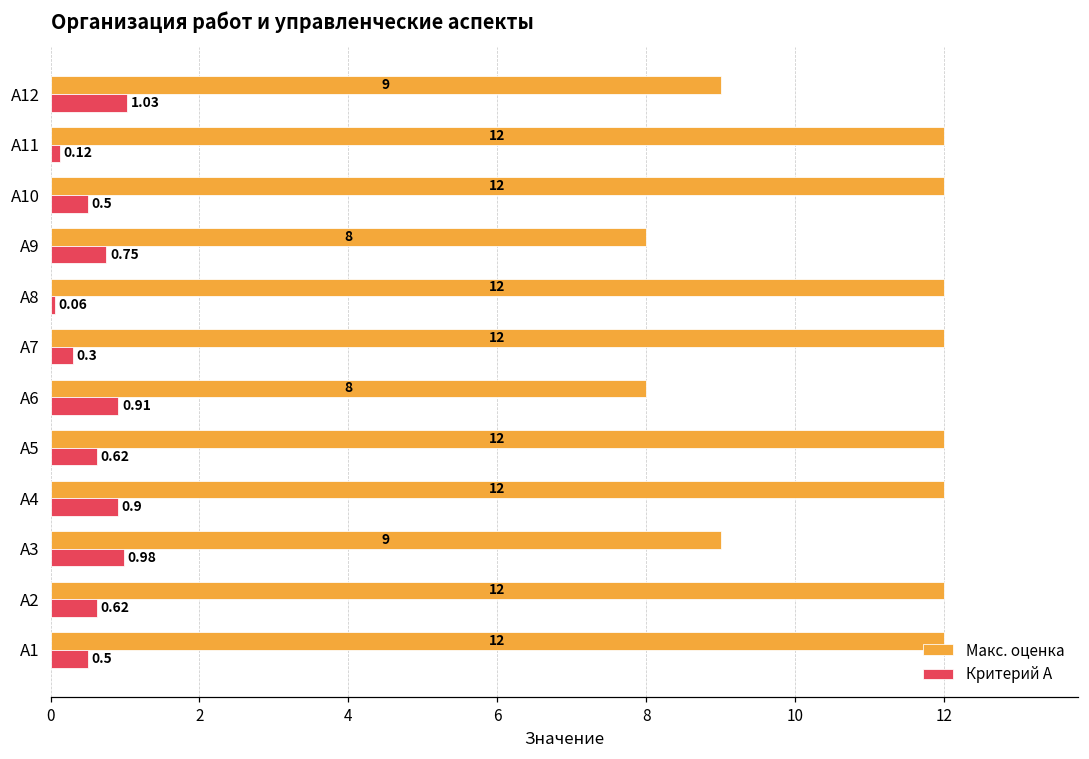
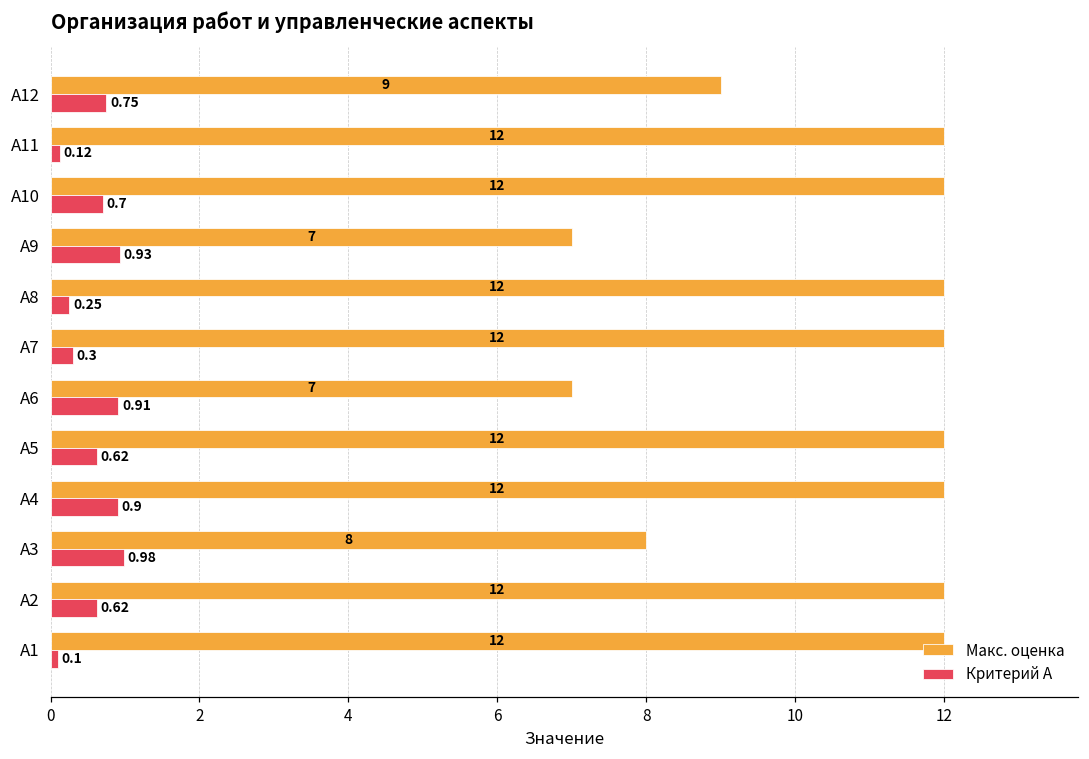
Критерий А, A12: 1.03 -> 0.75
Критерий А, A10: 0.5 -> 0.7
Макс. оценка, A9: 8 -> 7
Критерий А, A9: 0.75 -> 0.93
Критерий А, A8: 0.06 -> 0.25
Макс. оценка, A6: 8 -> 7
Макс. оценка, A3: 9 -> 8
Критерий А, A1: 0.5 -> 0.1
